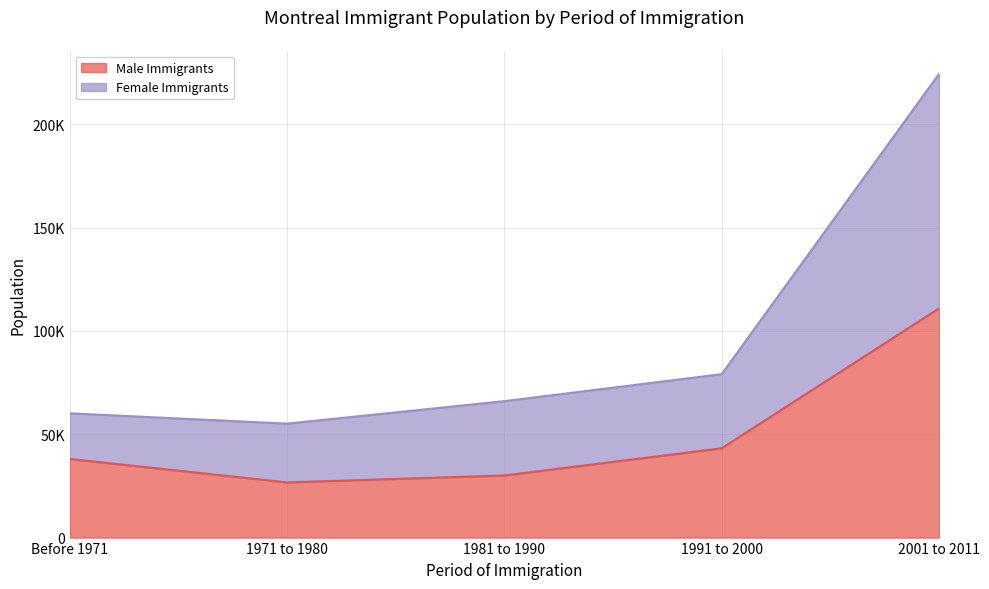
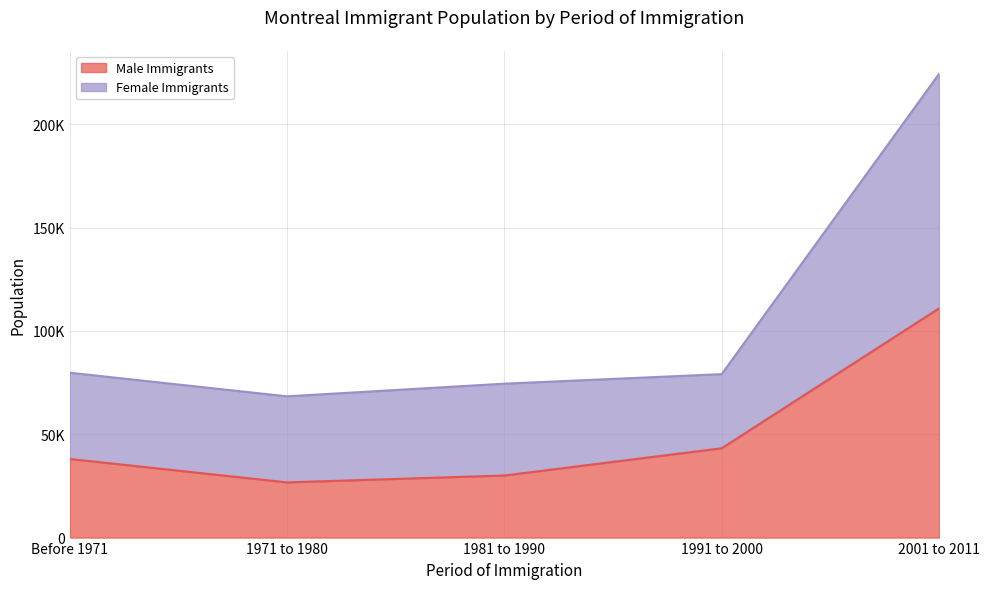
Female Immigrants, Before 1971: 22000 -> 42000
Female Immigrants, 1971 to 1980: 28000 -> 42000
Female Immigrants, 1981 to 1990: 36000 -> 44000
